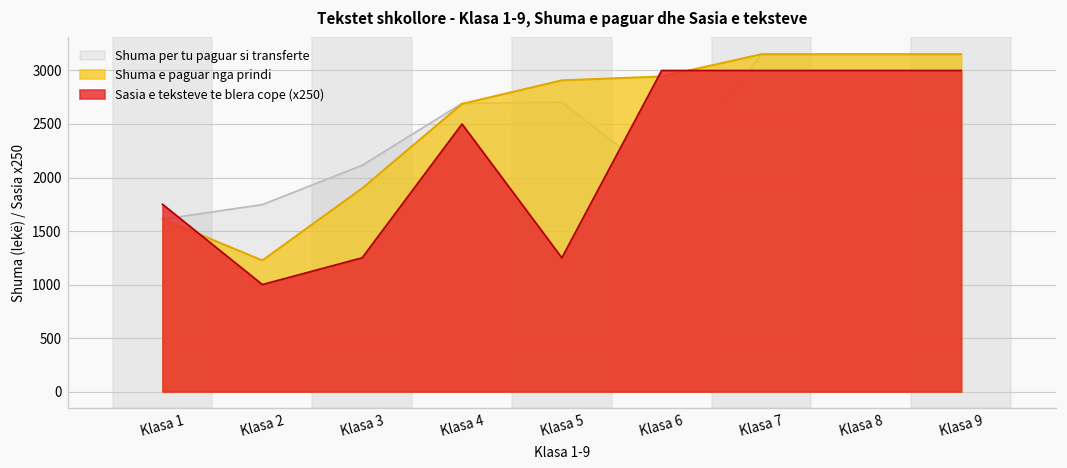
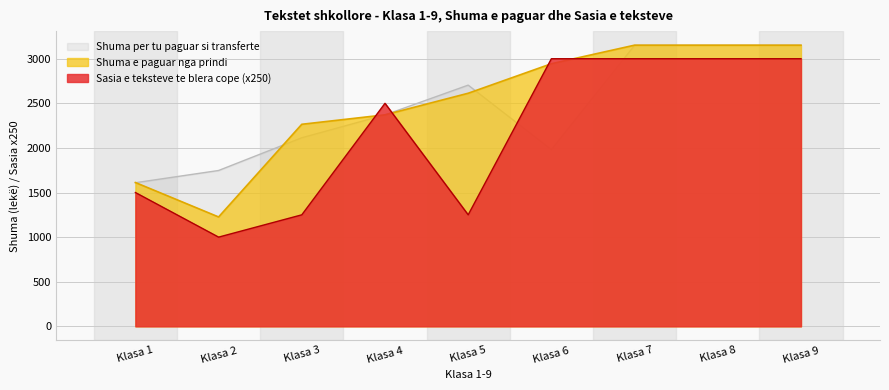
Sasia e teksteve te blera cope (x250), Klasa 1: 1800 -> 1500
Shuma e paguar nga prindi, Klasa 3: 1900 -> 2300
Shuma per tu paguar si transferte, Klasa 4: 2700 -> 2400
Shuma e paguar nga prindi, Klasa 4: 2700 -> 2400
Shuma e paguar nga prindi, Klasa 5: 2900 -> 2600
